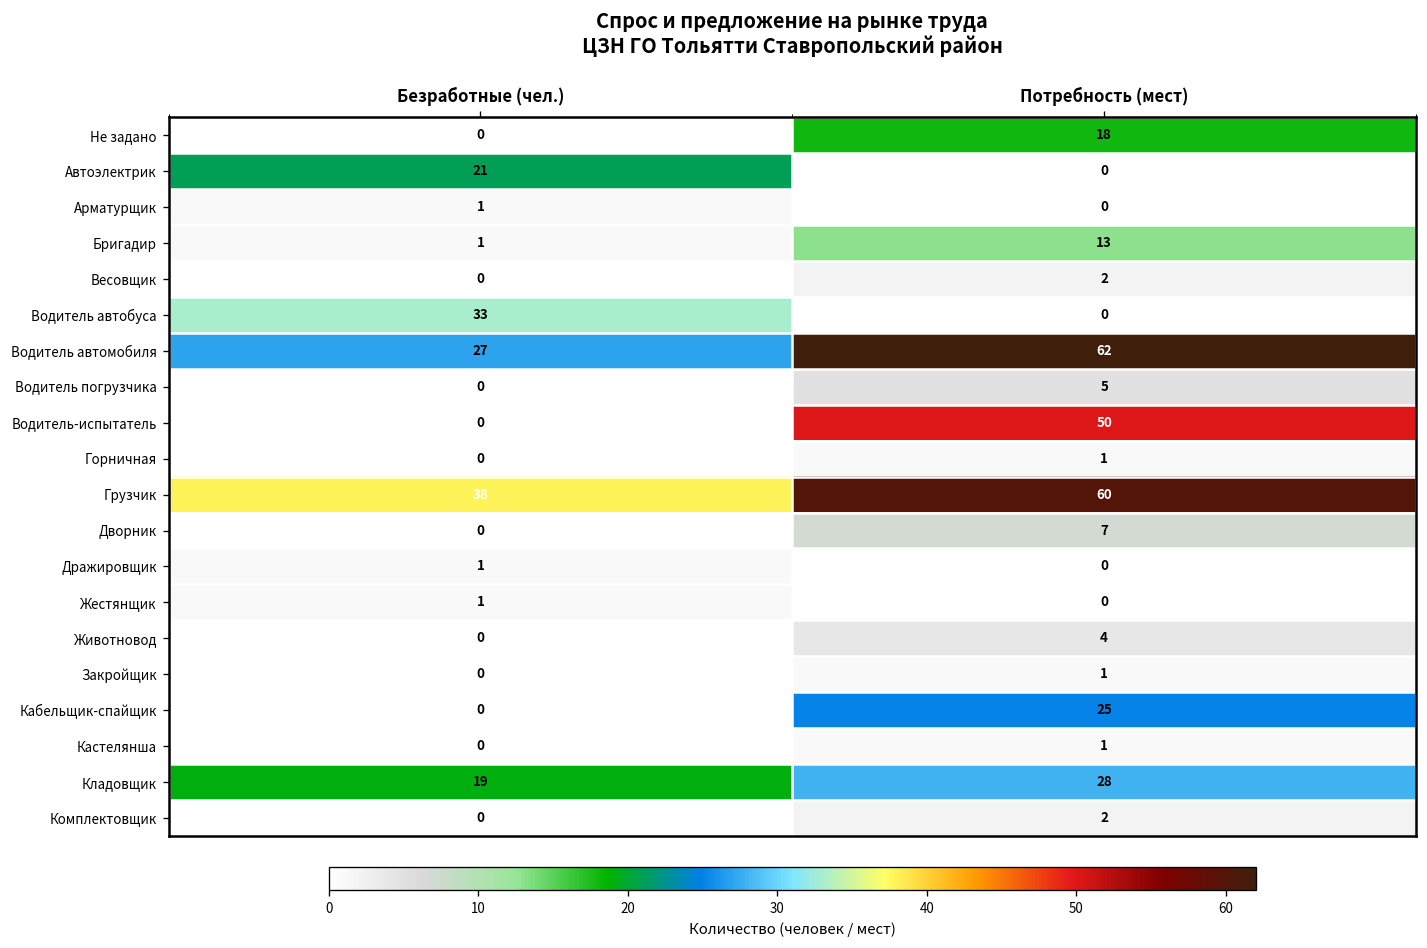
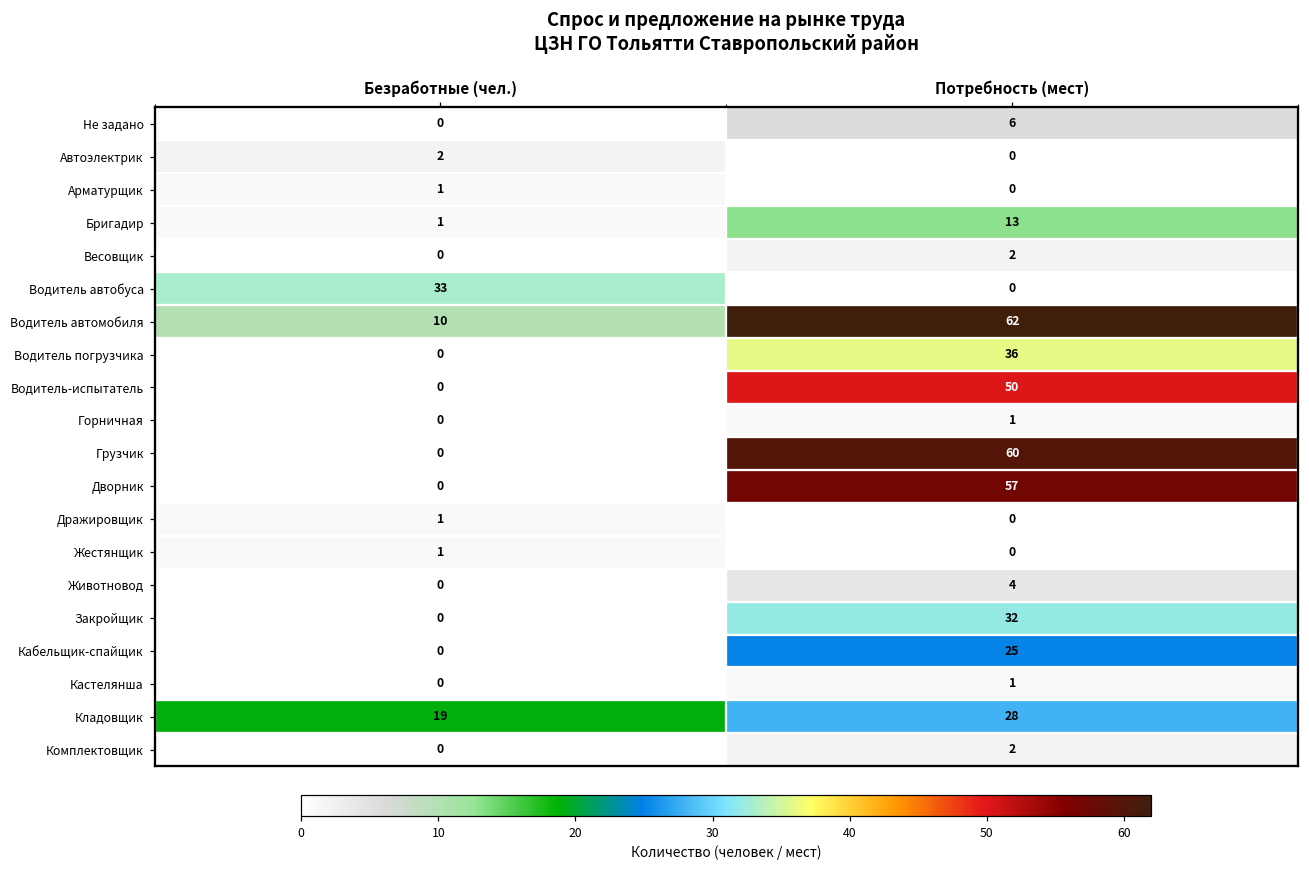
Не задано, Потребность (мест): 18 -> 6
Автоэлектрик, Безработные (чел.): 21 -> 2
Водитель автомобиля, Безработные (чел.): 27 -> 10
Водитель погрузчика, Потребность (мест): 5 -> 36
Грузчик, Безработные (чел.): 38 -> 0
Дворник, Потребность (мест): 7 -> 57
Закройщик, Потребность (мест): 1 -> 32
